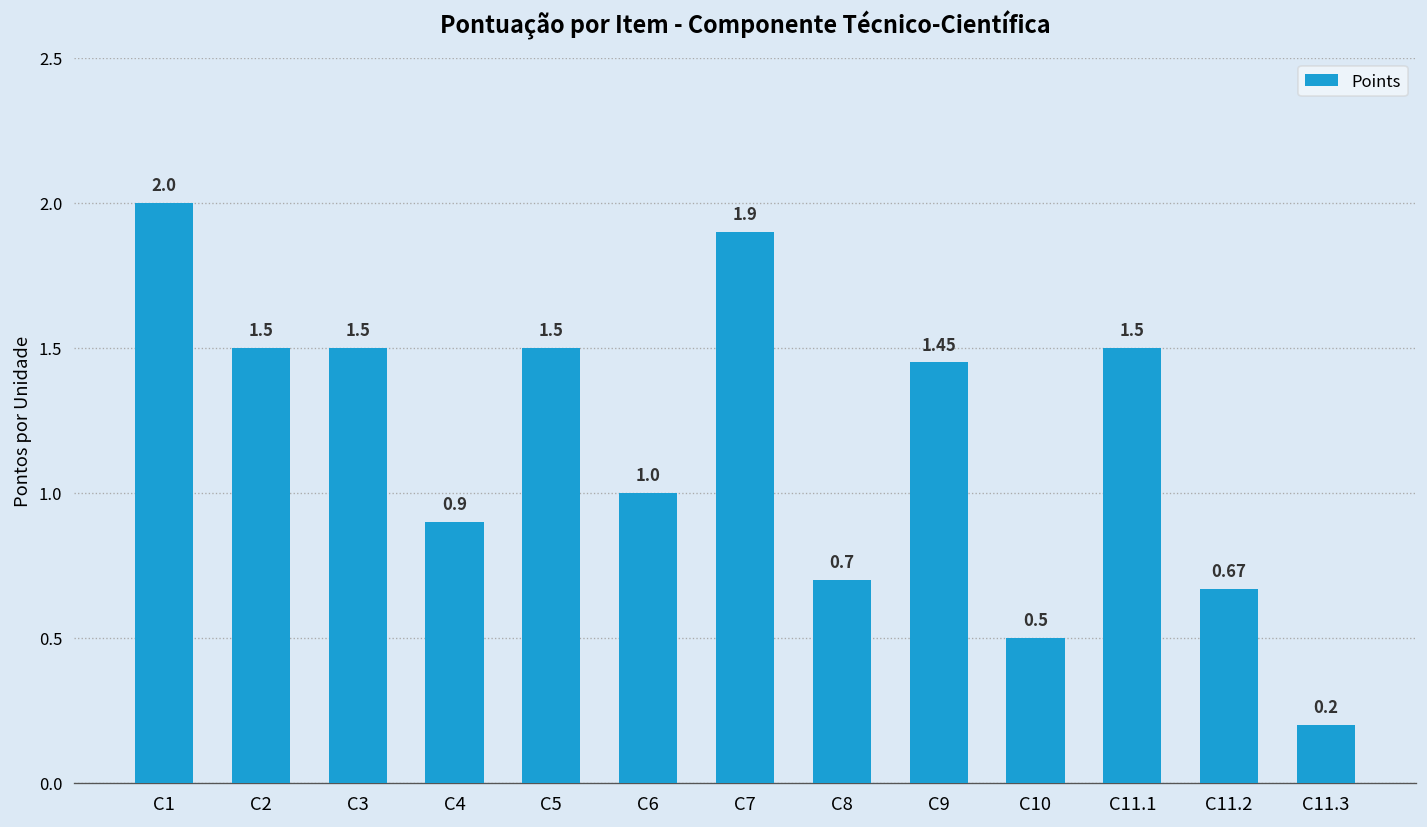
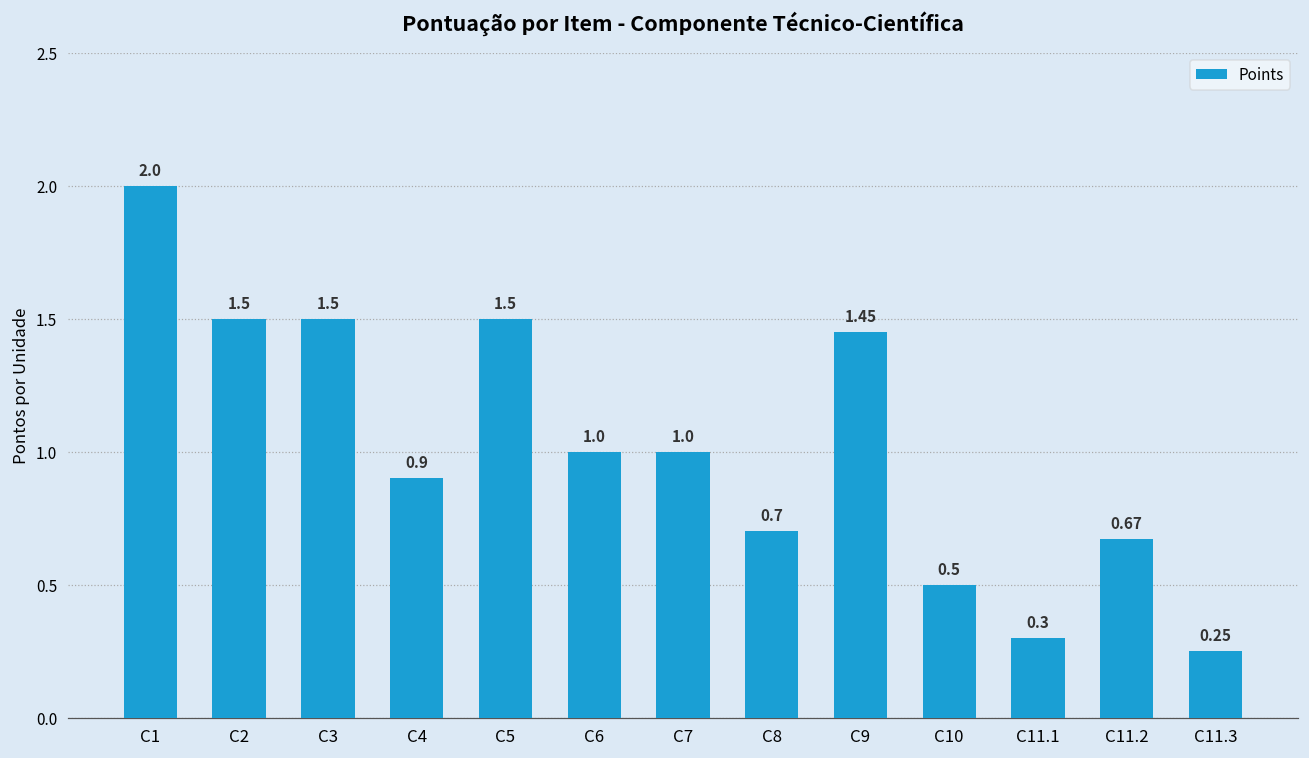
C7: 1.9 -> 1.0
C11.1: 1.5 -> 0.3
C11.3: 0.2 -> 0.25
